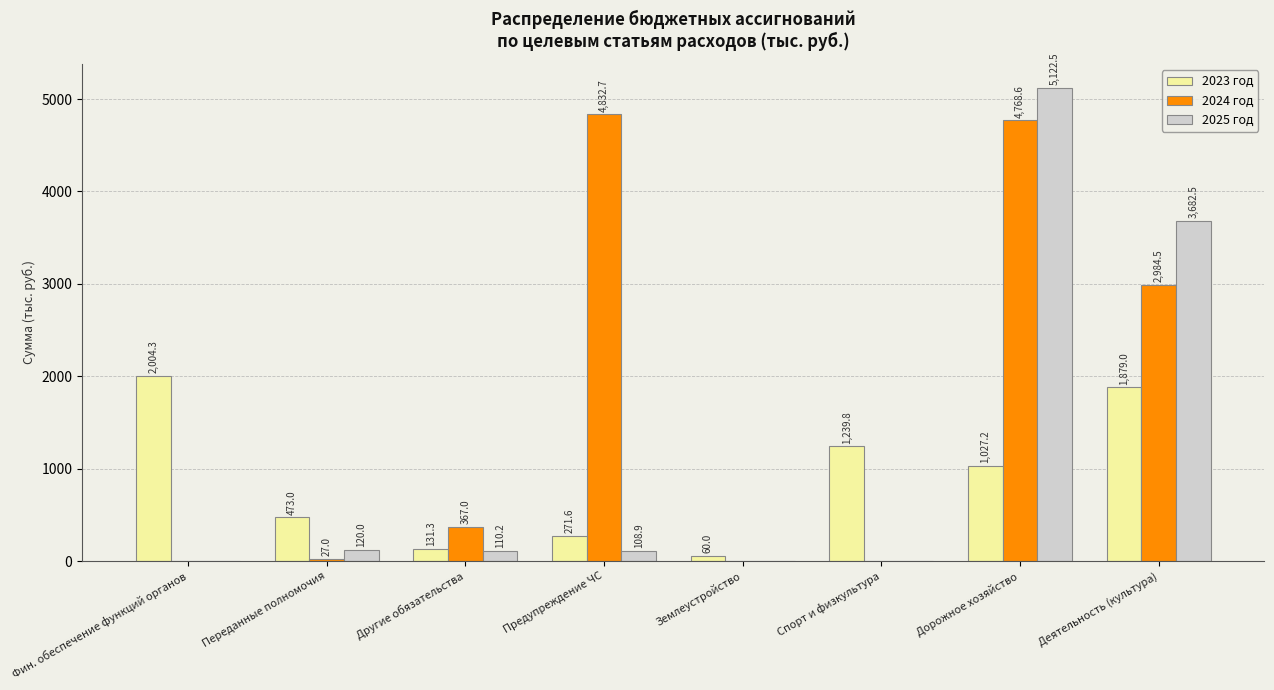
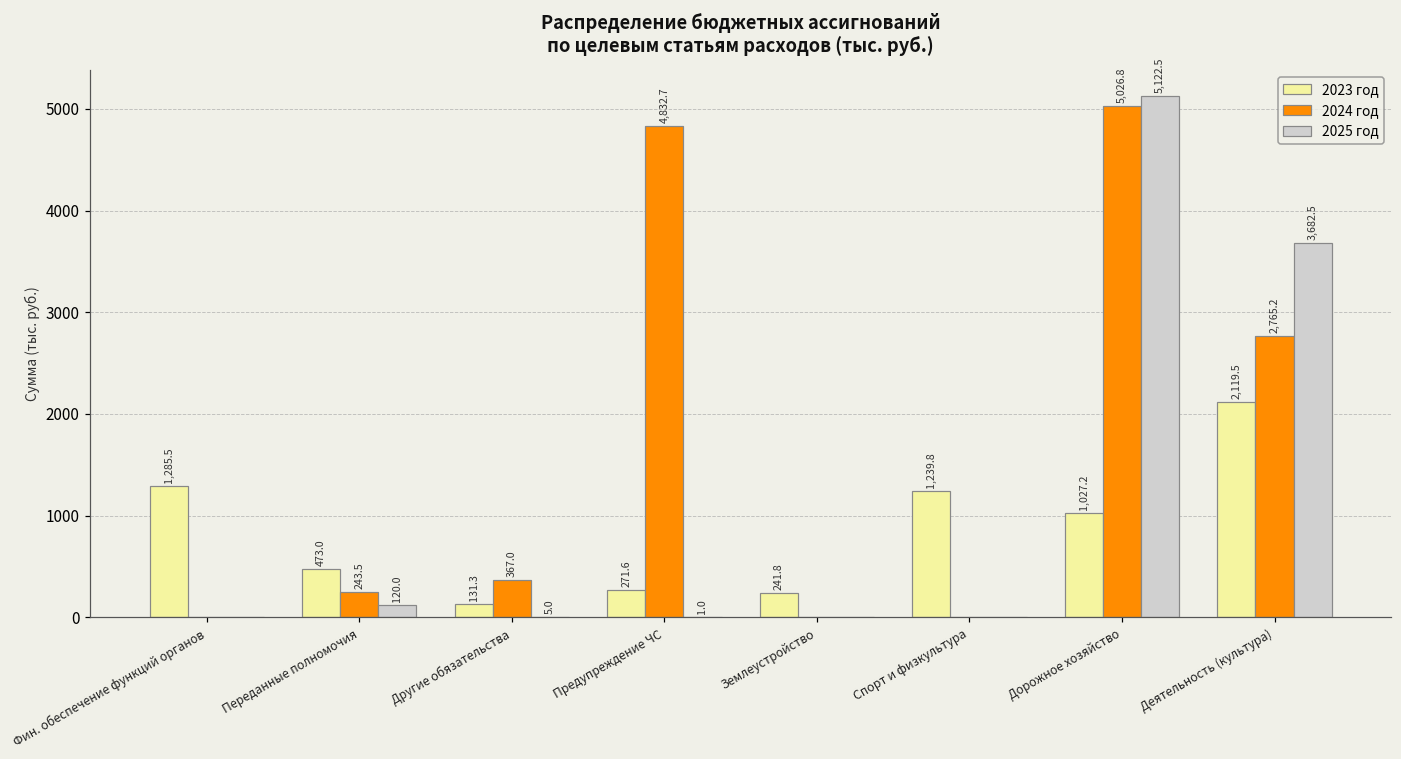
2023 год, Фин. обеспечение функций органов: 2,004.3 -> 1,285.5
2024 год, Переданные полномочия: 27.0 -> 243.5
2025 год, Другие обязательства: 110.2 -> 5.0
2025 год, Предупреждение ЧС: 108.9 -> 1.0
2023 год, Землеустройство: 60.0 -> 241.8
2024 год, Дорожное хозяйство: 4,768.6 -> 5,026.8
2023 год, Деятельность (культура): 1,879.0 -> 2,119.5
2024 год, Деятельность (культура): 2,984.5 -> 2,765.2
